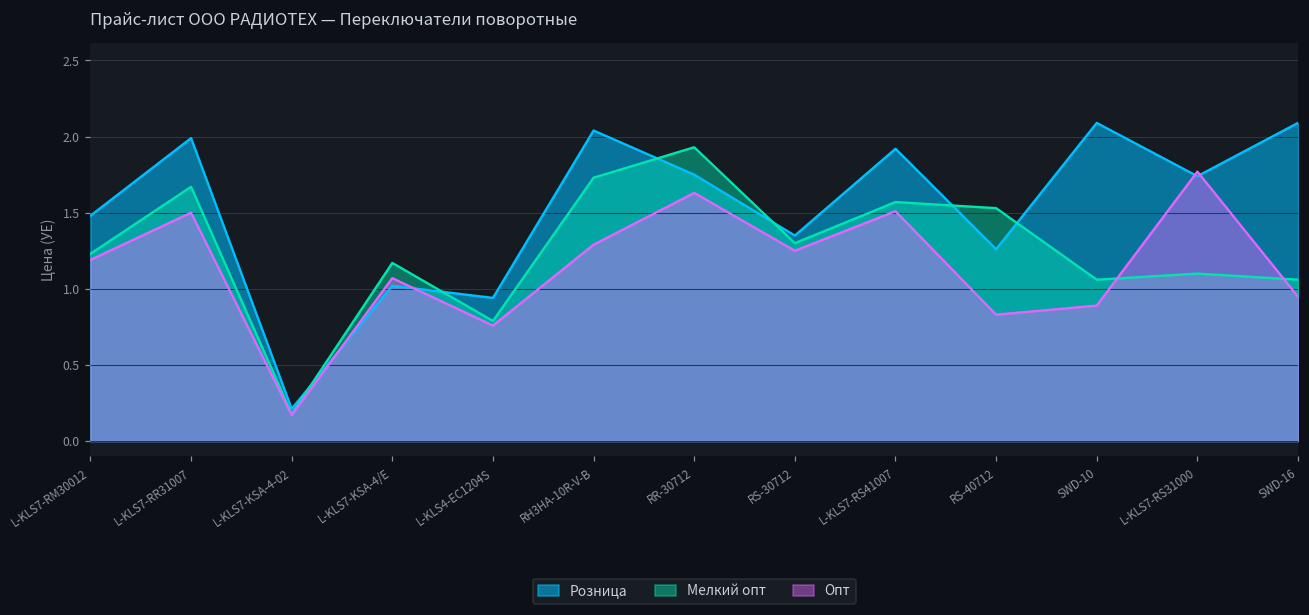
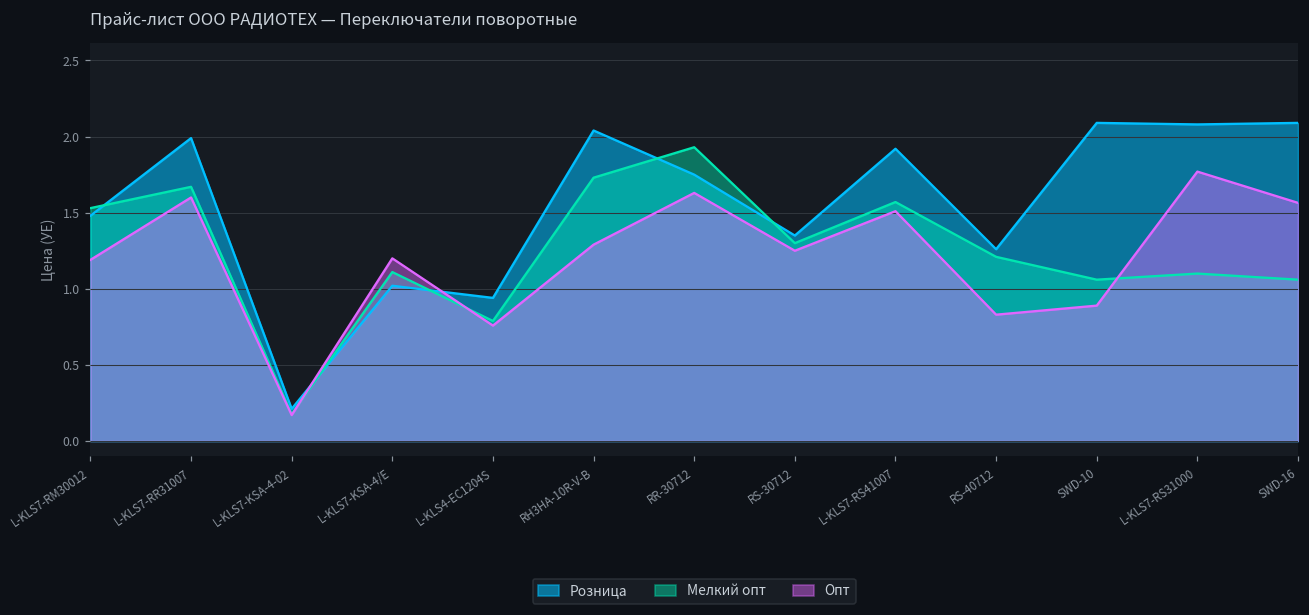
Мелкий опт, L-KLS7-RM30012: 1.23 -> 1.53
Опт, L-KLS7-RR31007: 1.5 -> 1.6
Мелкий опт, L-KLS7-KSA-4/E: 1.17 -> 1.11
Опт, L-KLS7-KSA-4/E: 1.07 -> 1.20
Мелкий опт, RS-40712: 1.53 -> 1.21
Розница, L-KLS7-RS31000: 1.74 -> 2.08
Опт, SWD-16: 0.95 -> 1.56
